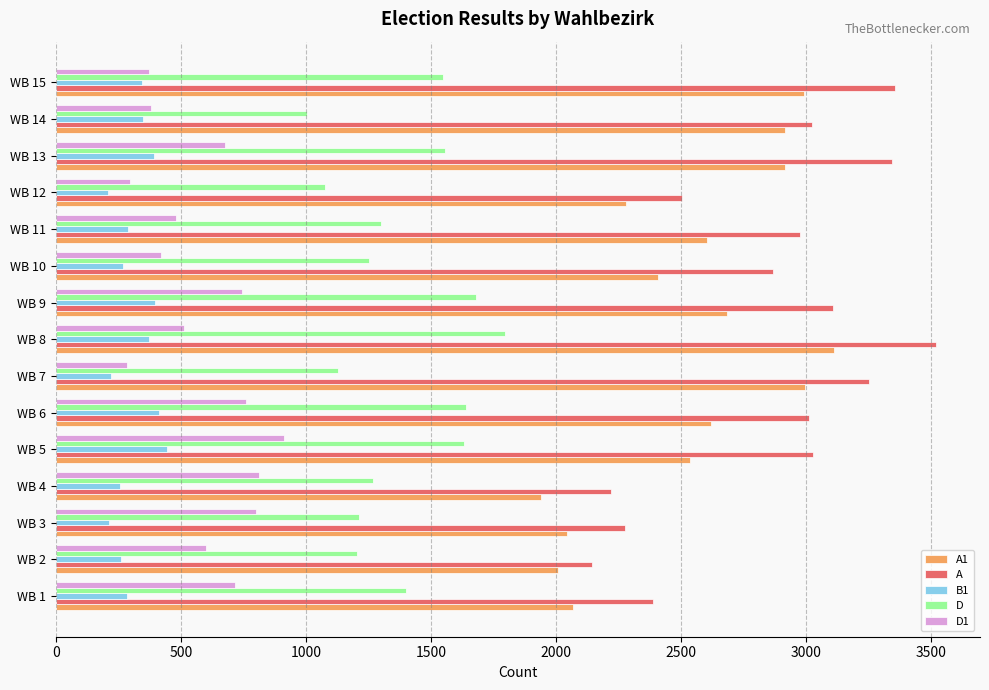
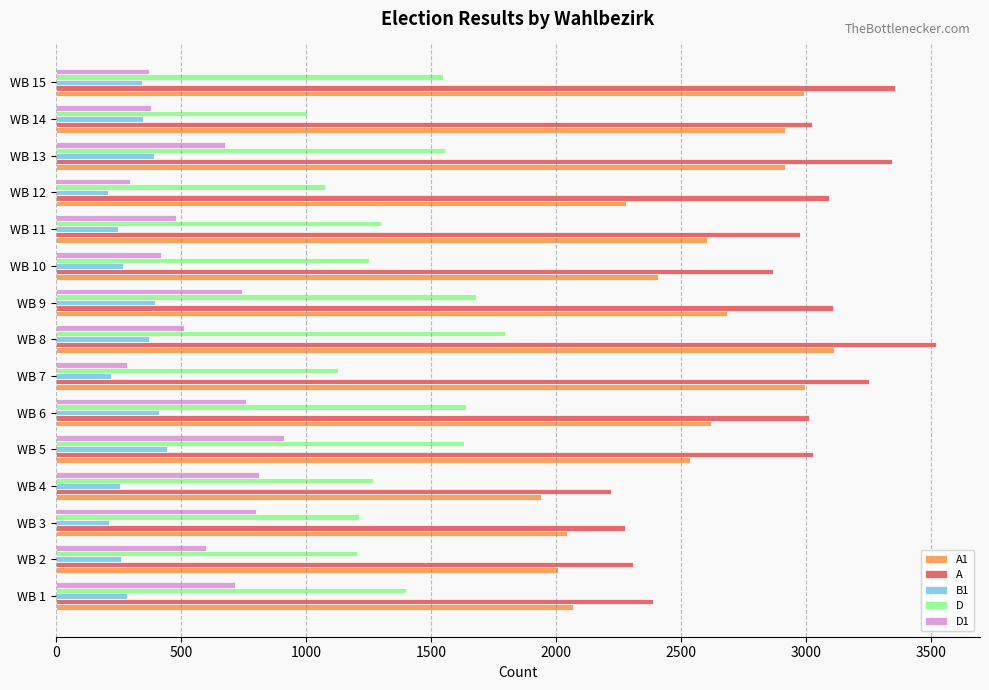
A, WB 12: 2500 -> 3090
B1, WB 11: 290 -> 250
A, WB 2: 2140 -> 2310
